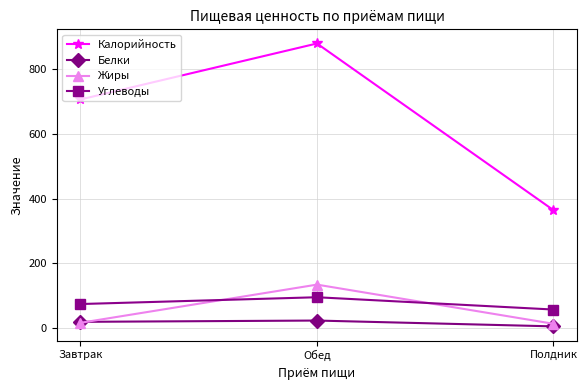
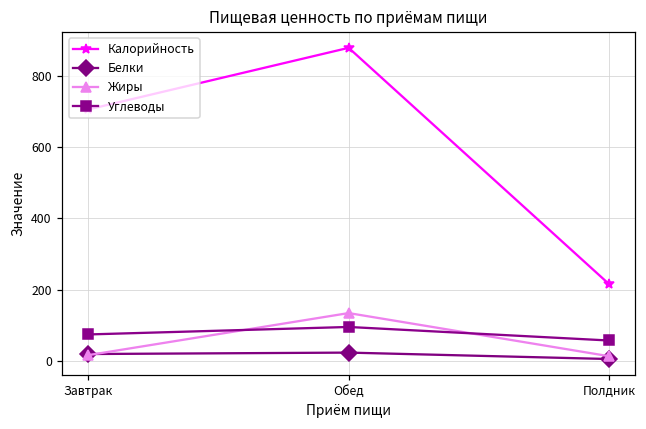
Калорийность, Полдник: 360 -> 220
